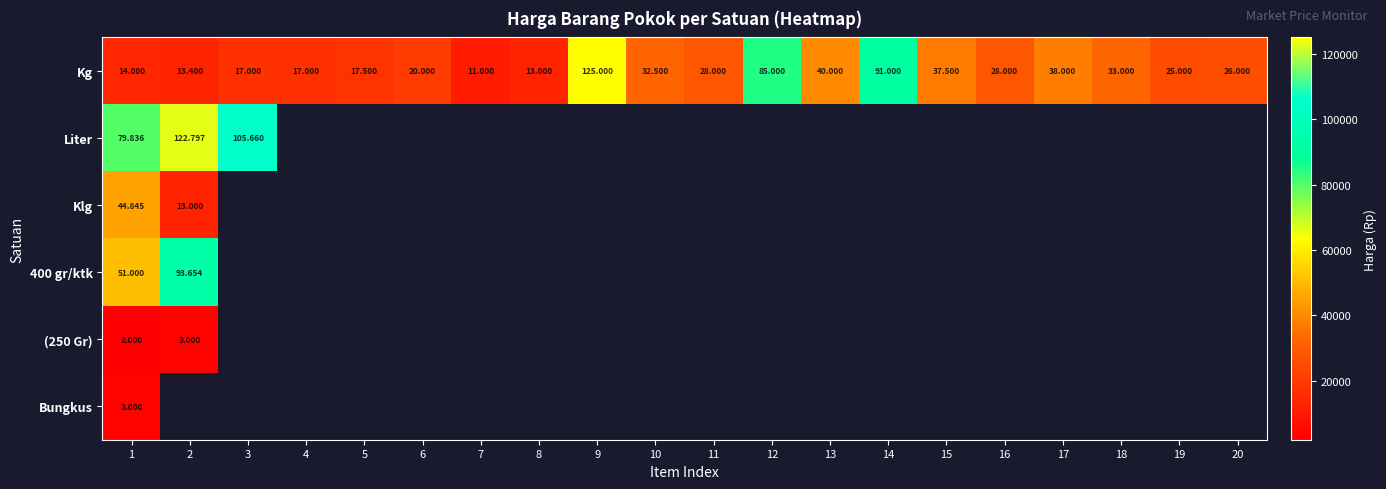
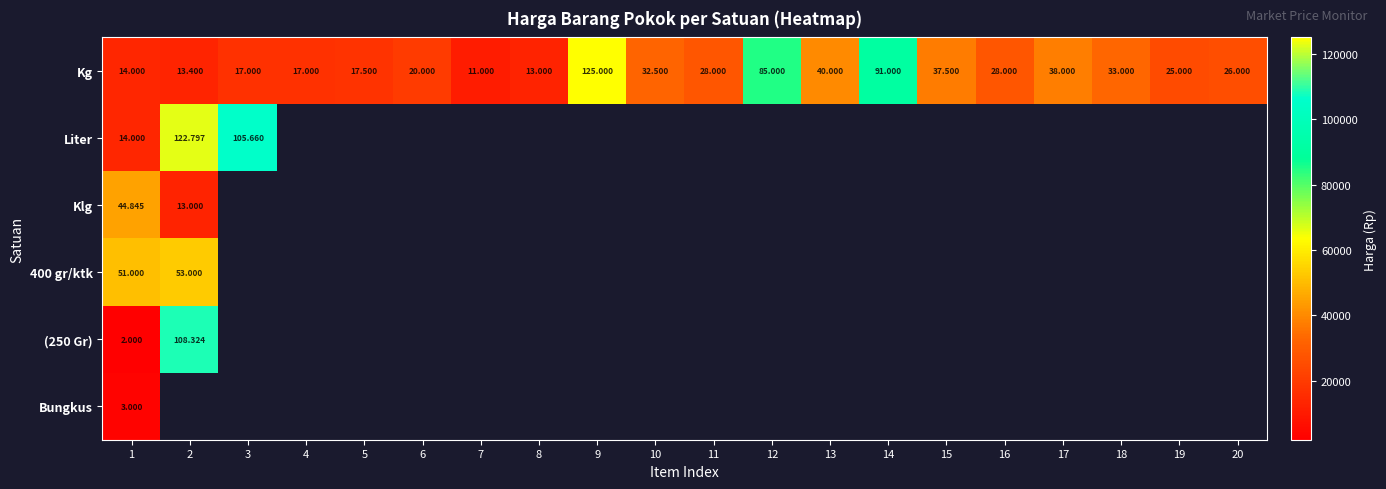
Liter, 1: 79.836 -> 14.000
400 gr/ktk, 2: 93.654 -> 53.000
(250 Gr), 2: 3.000 -> 108.324
